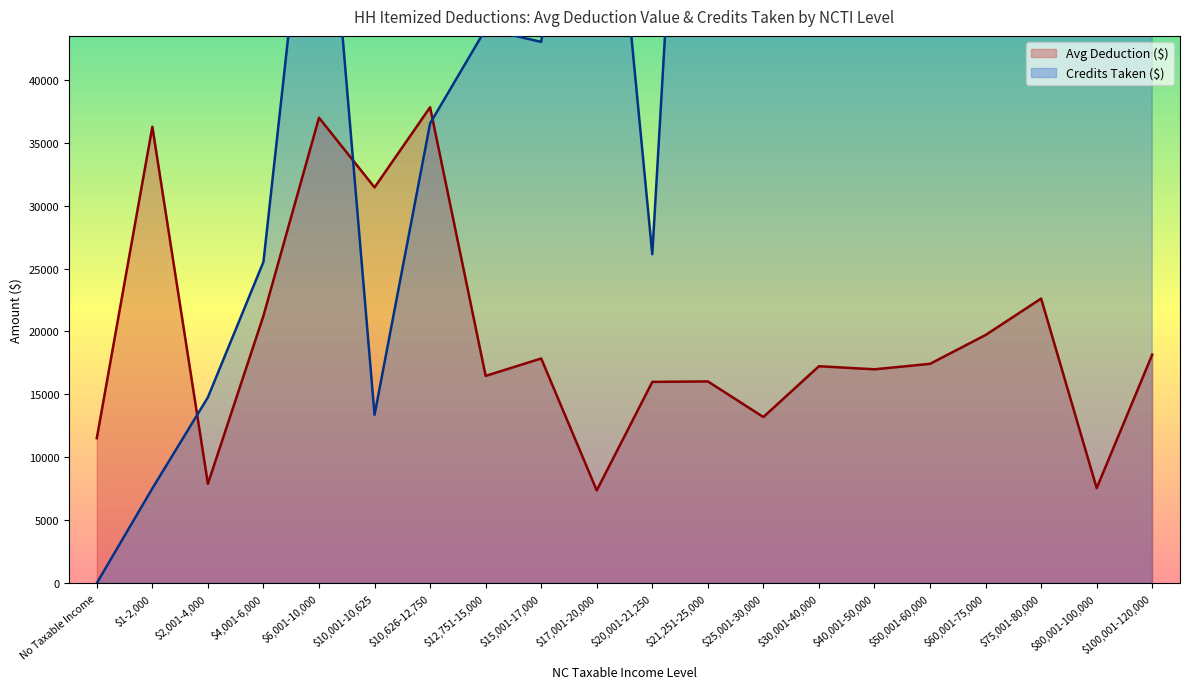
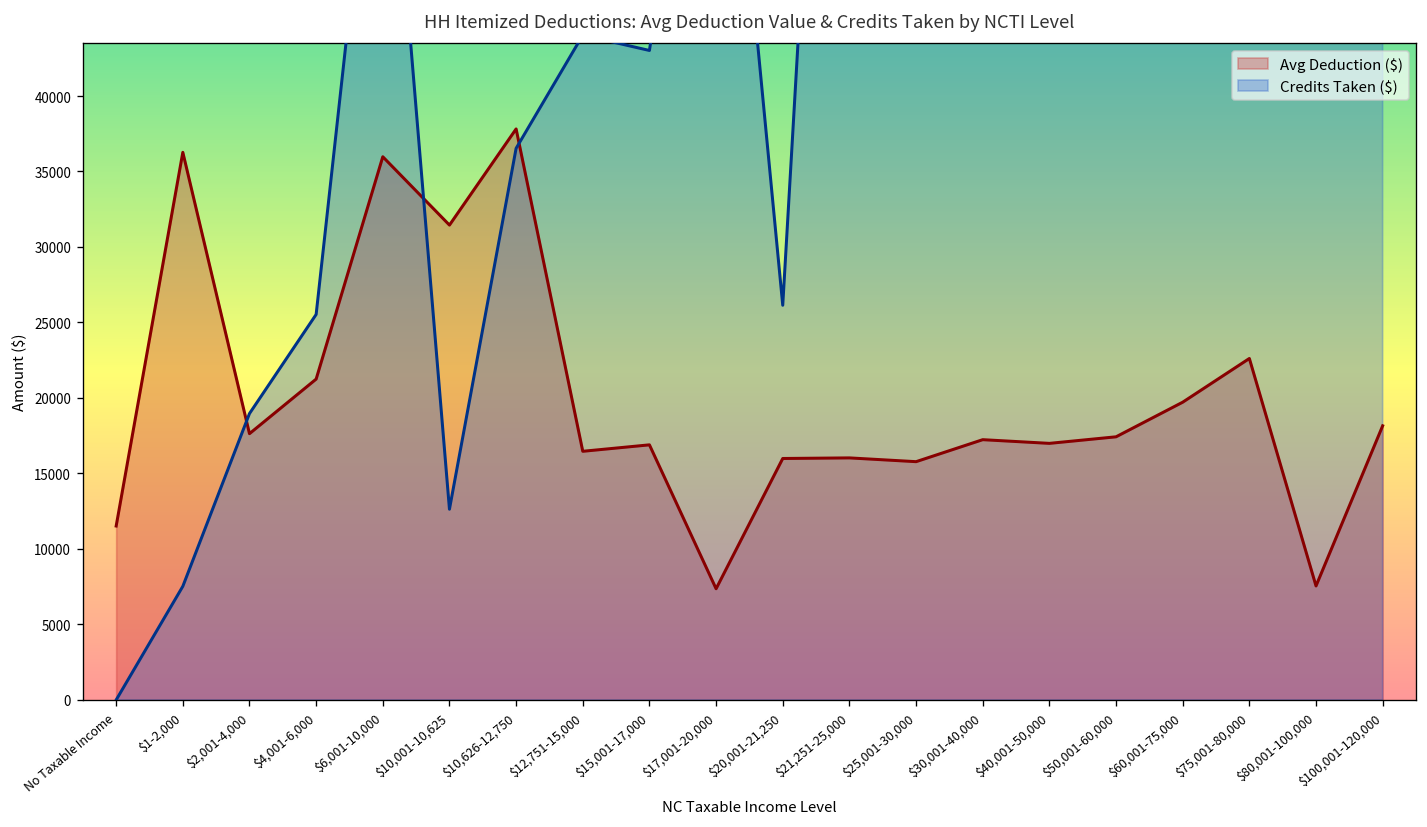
Avg Deduction ($), $2,001-4,000: 7900 -> 17600
Credits Taken ($), $2,001-4,000: 14800 -> 19000
Avg Deduction ($), $6,001-10,000: 37000 -> 36000
Credits Taken ($), $10,001-10,625: 13400 -> 12600
Avg Deduction ($), $15,001-17,000: 17900 -> 16900
Avg Deduction ($), $25,001-30,000: 13200 -> 15800
